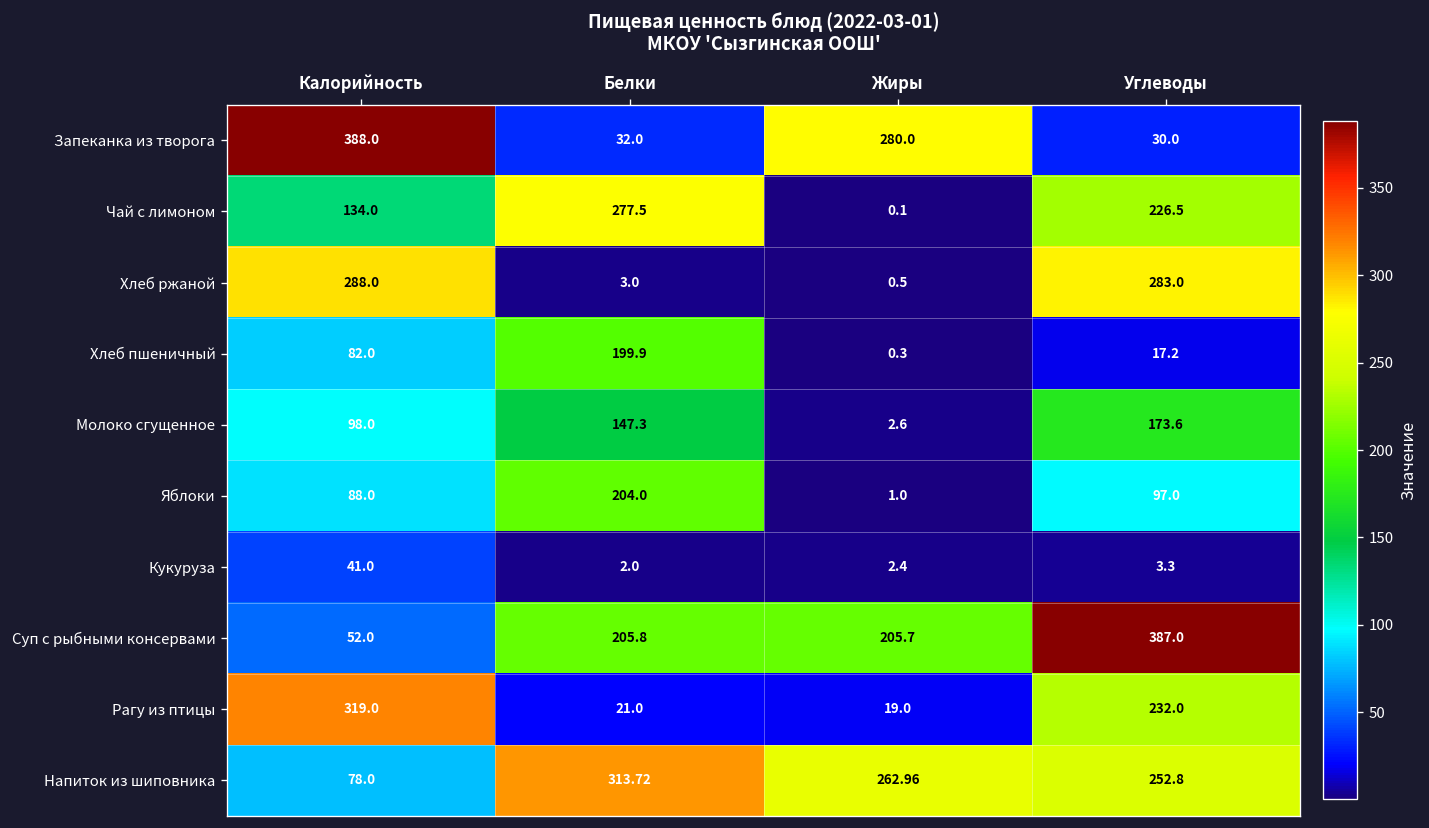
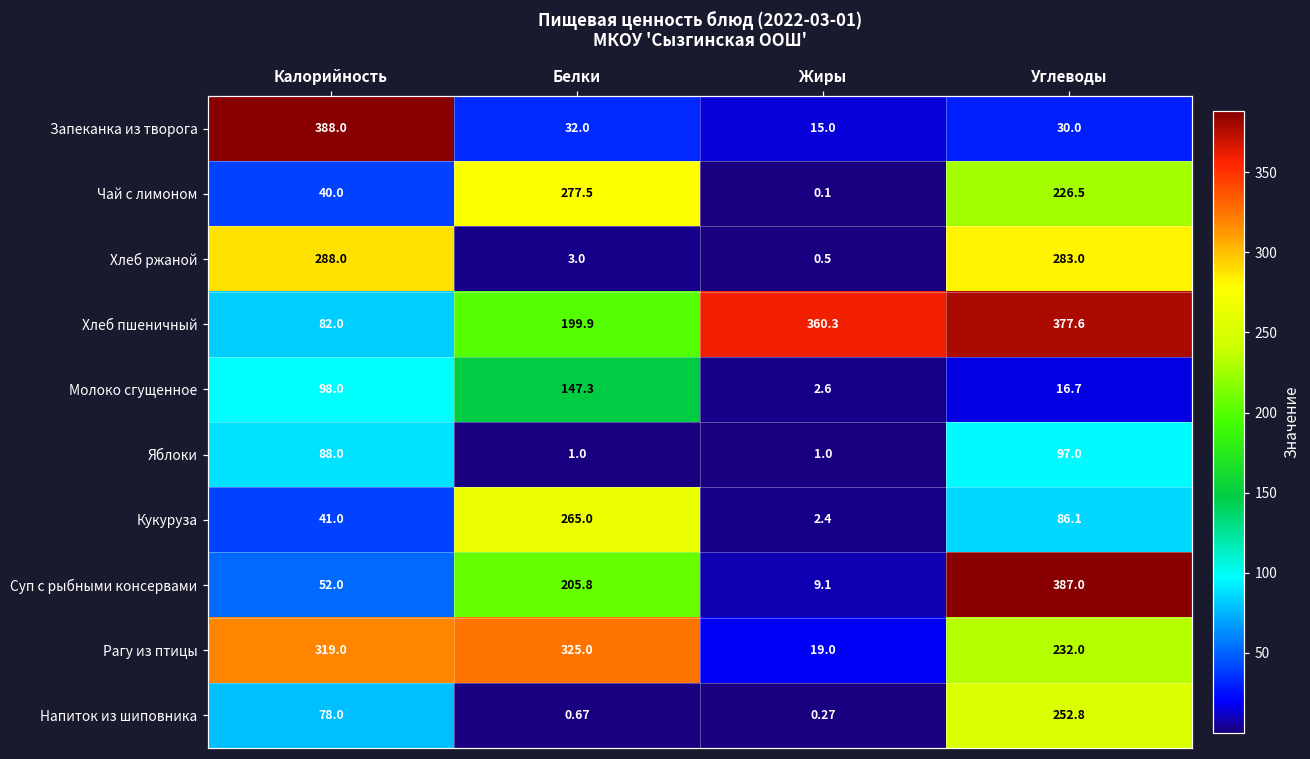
Запеканка из творога, Жиры: 280.0 -> 15.0
Чай с лимоном, Калорийность: 134.0 -> 40.0
Хлеб пшеничный, Жиры: 0.3 -> 360.3
Хлеб пшеничный, Углеводы: 17.2 -> 377.6
Молоко сгущенное, Углеводы: 173.6 -> 16.7
Яблоки, Белки: 204.0 -> 1.0
Кукуруза, Белки: 2.0 -> 265.0
Кукуруза, Углеводы: 3.3 -> 86.1
Суп с рыбными консервами, Жиры: 205.7 -> 9.1
Рагу из птицы, Белки: 21.0 -> 325.0
Напиток из шиповника, Белки: 313.72 -> 0.67
Напиток из шиповника, Жиры: 262.96 -> 0.27
